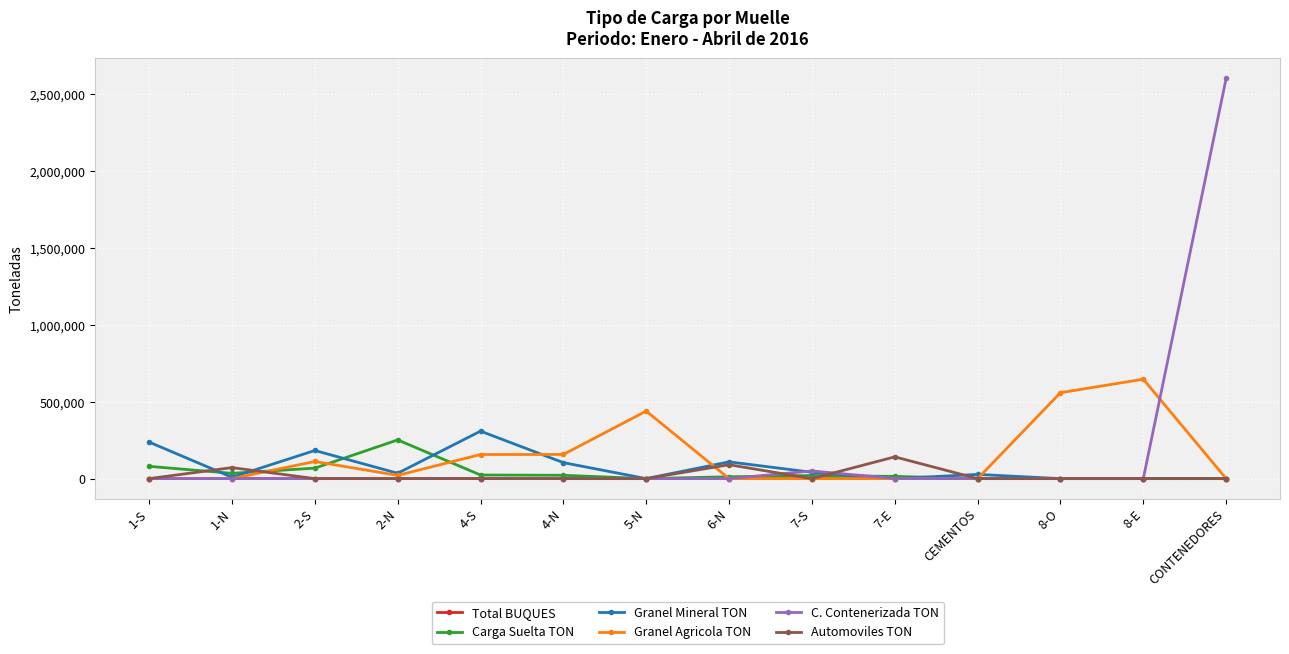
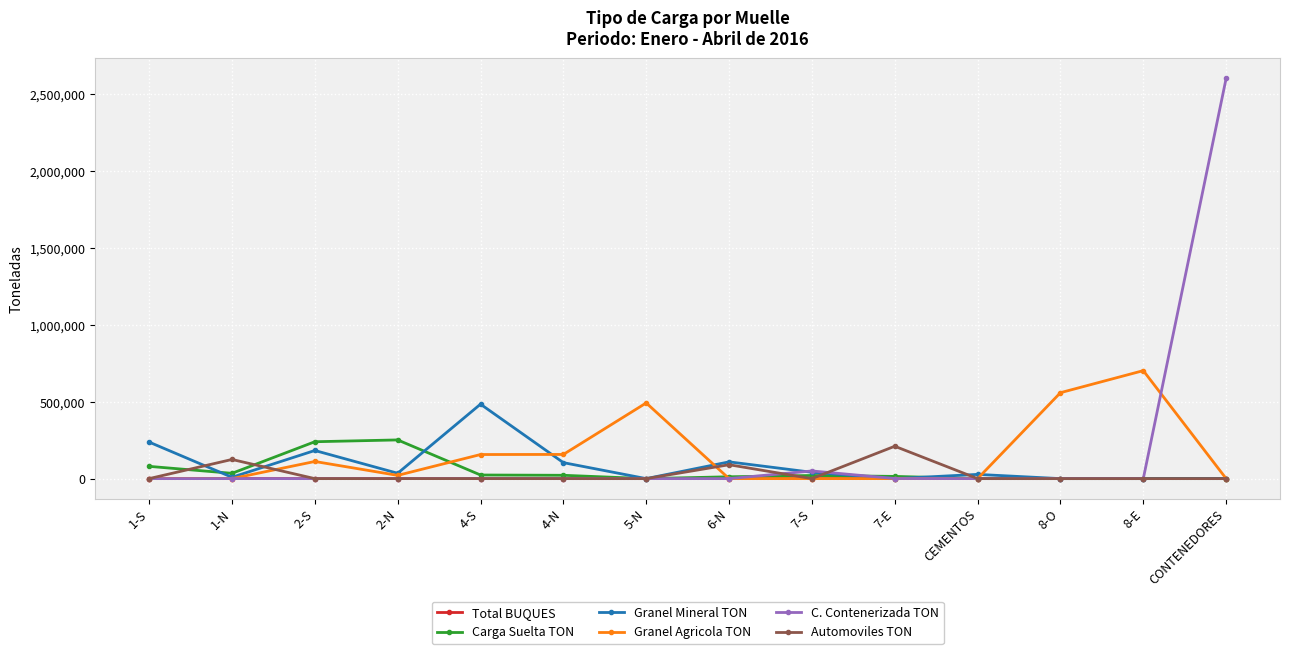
Automoviles TON, 1-N: 70,000 -> 120,000
Carga Suelta TON, 2-S: 70,000 -> 240,000
Granel Mineral TON, 4-S: 310,000 -> 480,000
Granel Agricola TON, 5-N: 440,000 -> 490,000
Automoviles TON, 7-E: 140,000 -> 210,000
Granel Agricola TON, 8-E: 650,000 -> 700,000
